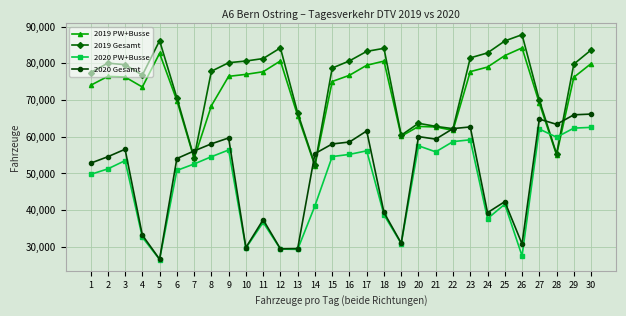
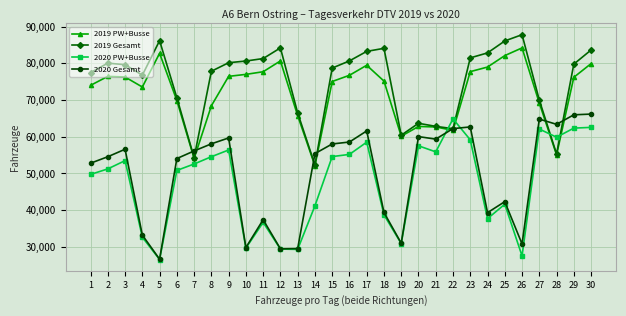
2020 PW+Busse, 17: 56,000 -> 59,000
2019 PW+Busse, 18: 81,000 -> 75,000
2020 PW+Busse, 22: 59,000 -> 65,000
